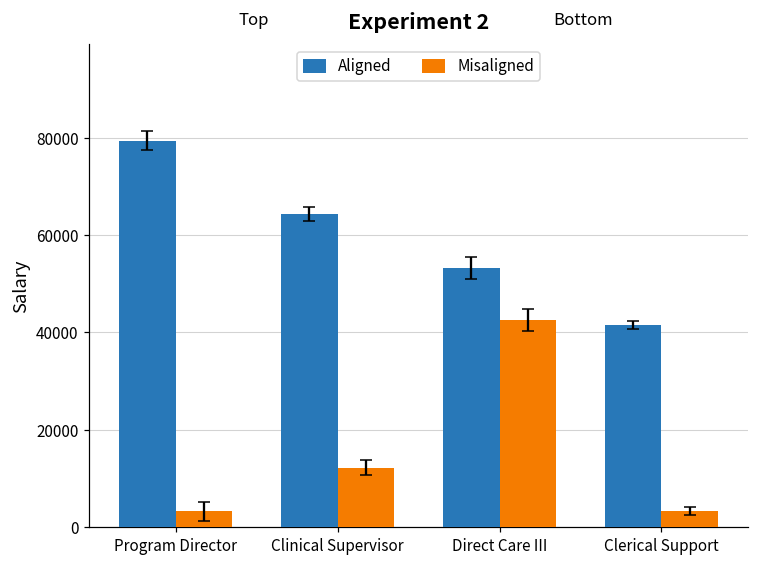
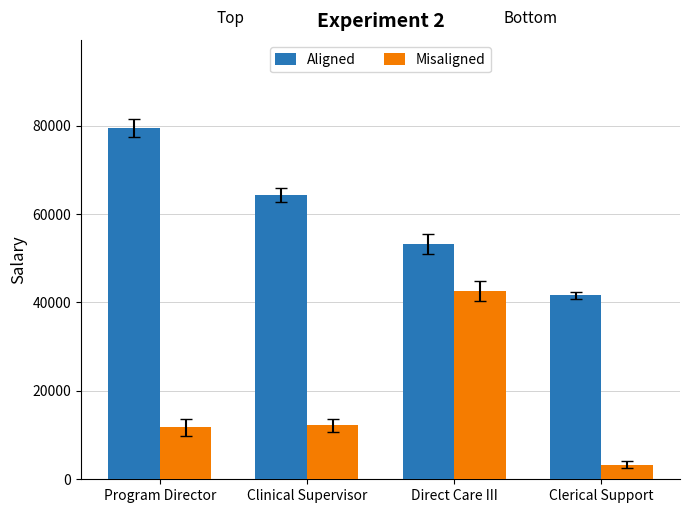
Misaligned, Program Director: 3000 -> 12000
